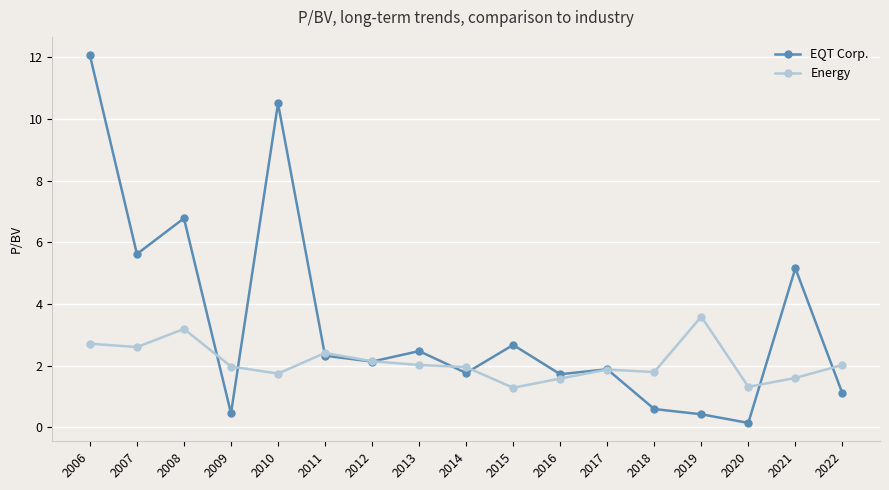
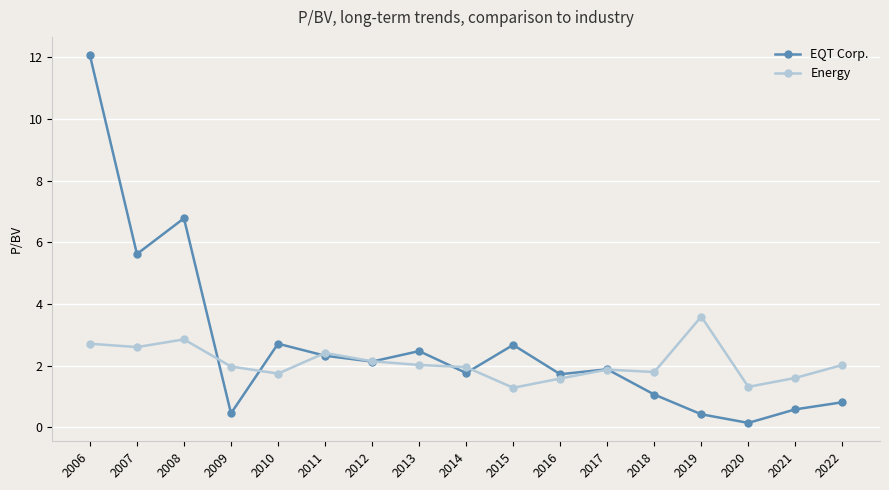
Energy, 2008: 3.2 -> 2.9
EQT Corp., 2010: 10.5 -> 2.7
EQT Corp., 2018: 0.6 -> 1.1
EQT Corp., 2021: 5.2 -> 0.6
EQT Corp., 2022: 1.1 -> 0.8
